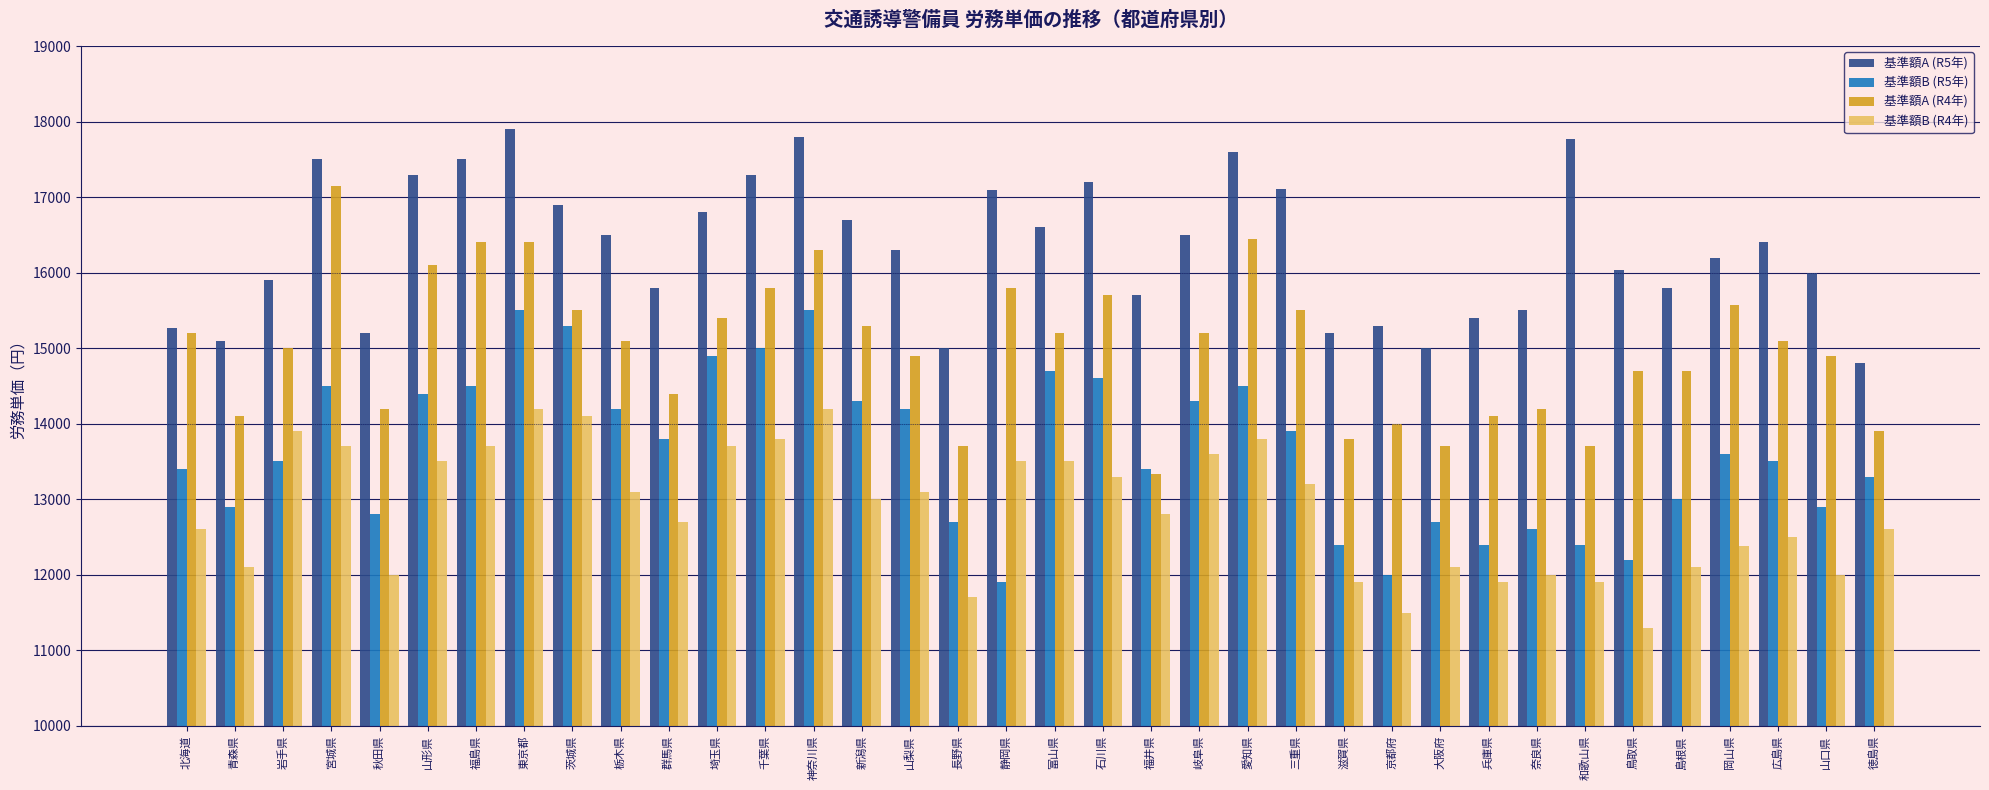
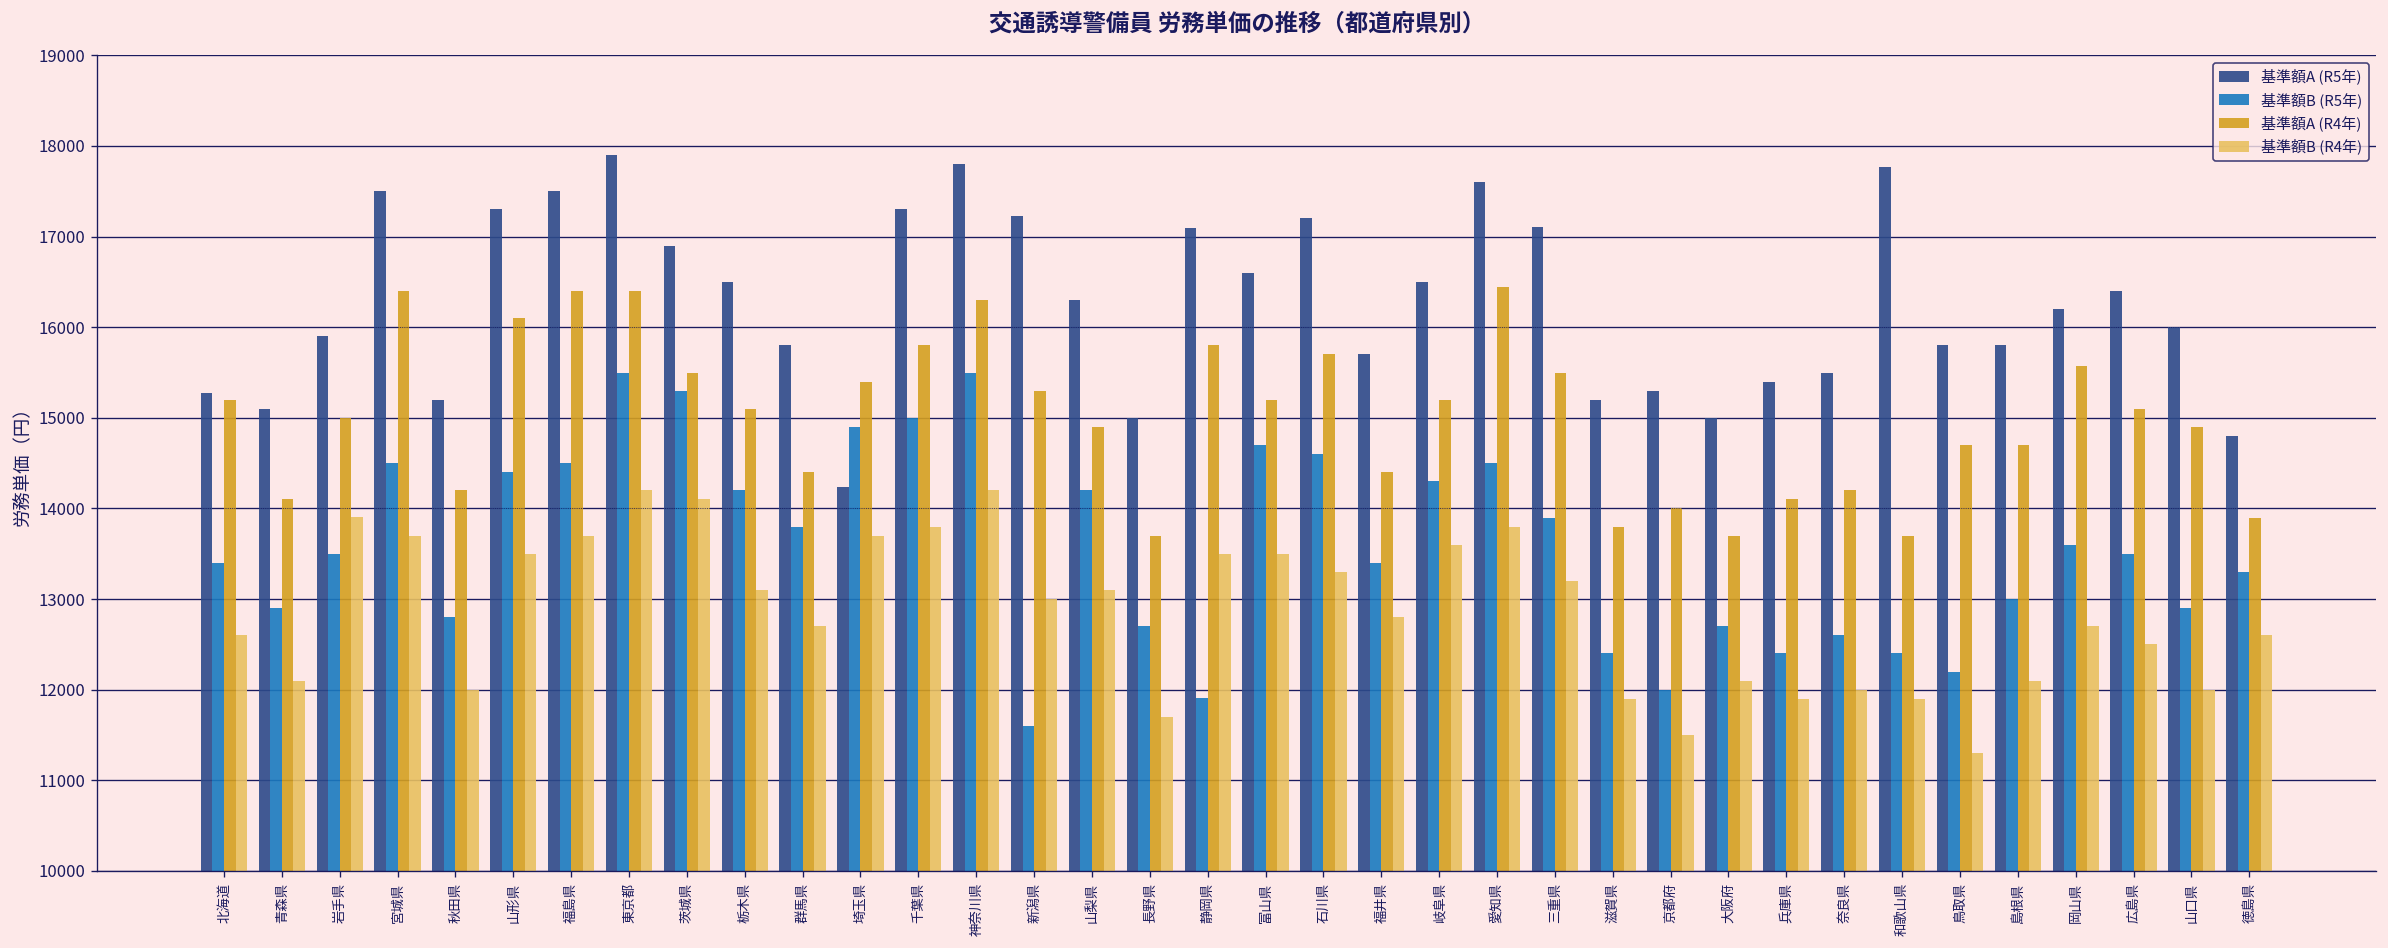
基準額A (R4年), 宮城県: 17200 -> 16400
基準額A (R5年), 埼玉県: 16800 -> 14200
基準額A (R5年), 新潟県: 16700 -> 17200
基準額B (R5年), 新潟県: 14300 -> 11600
基準額A (R4年), 福井県: 13300 -> 14400
基準額A (R5年), 鳥取県: 16000 -> 15800
基準額B (R4年), 岡山県: 12400 -> 12700
